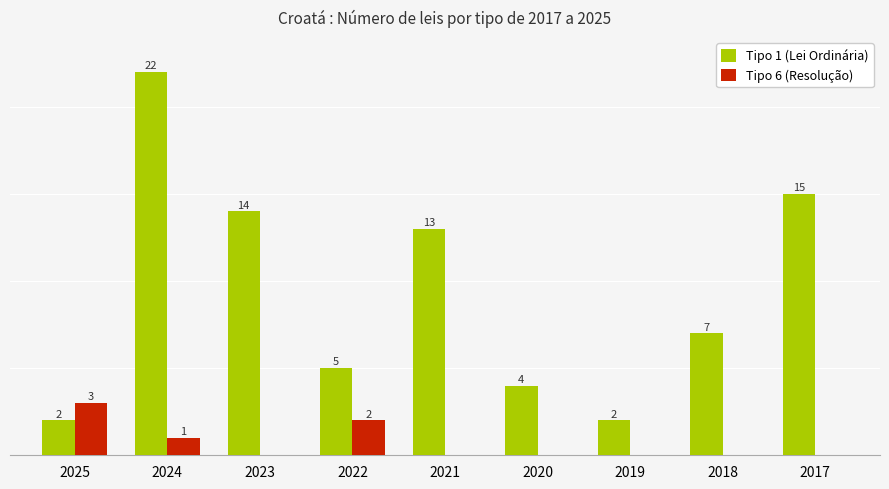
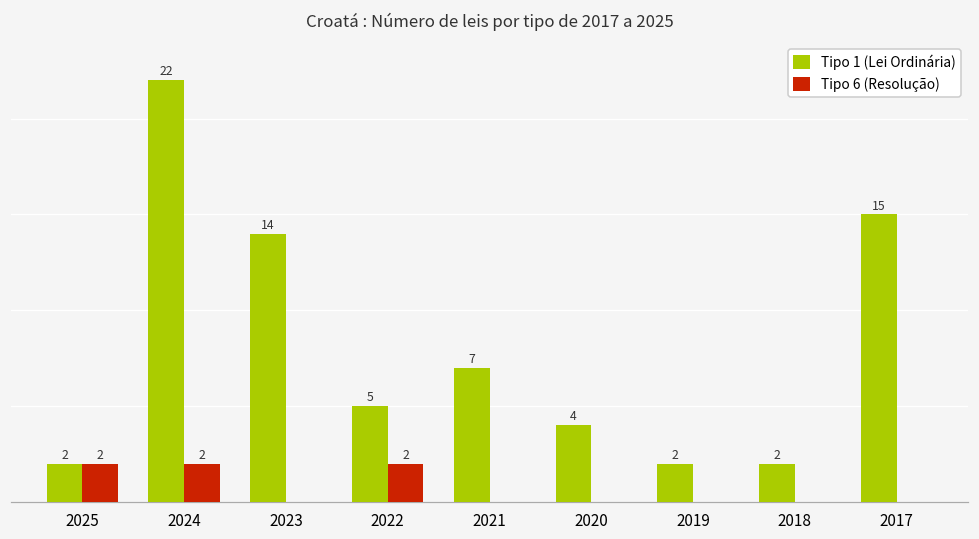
Tipo 6 (Resolução), 2025: 3 -> 2
Tipo 6 (Resolução), 2024: 1 -> 2
Tipo 1 (Lei Ordinária), 2021: 13 -> 7
Tipo 1 (Lei Ordinária), 2018: 7 -> 2
